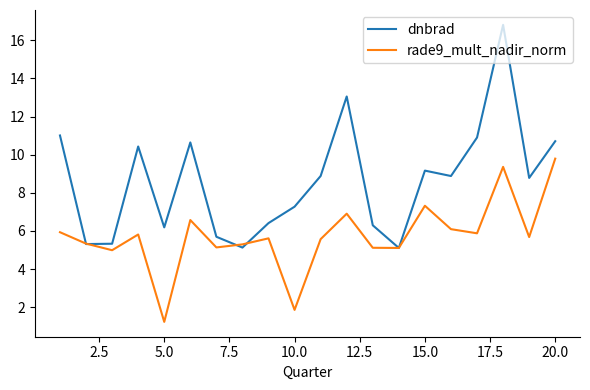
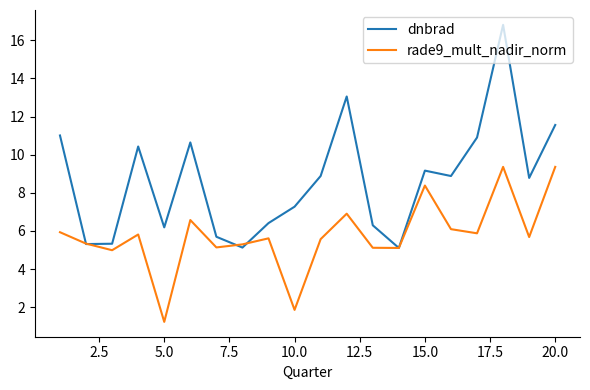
rade9_mult_nadir_norm, 15.0: 7.3 -> 8.4
dnbrad, 20.0: 10.7 -> 11.6
rade9_mult_nadir_norm, 20.0: 9.8 -> 9.4
